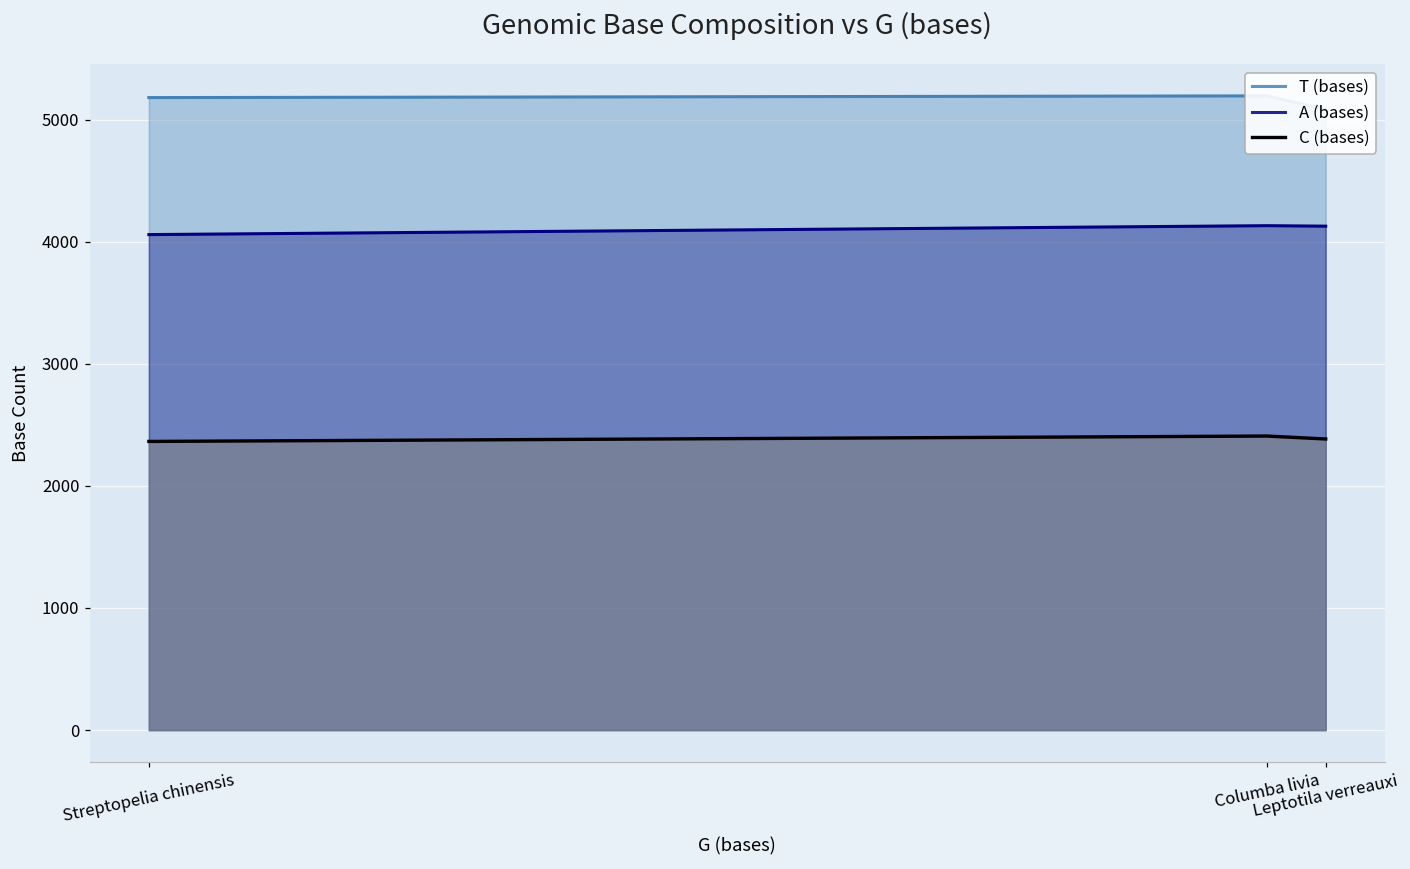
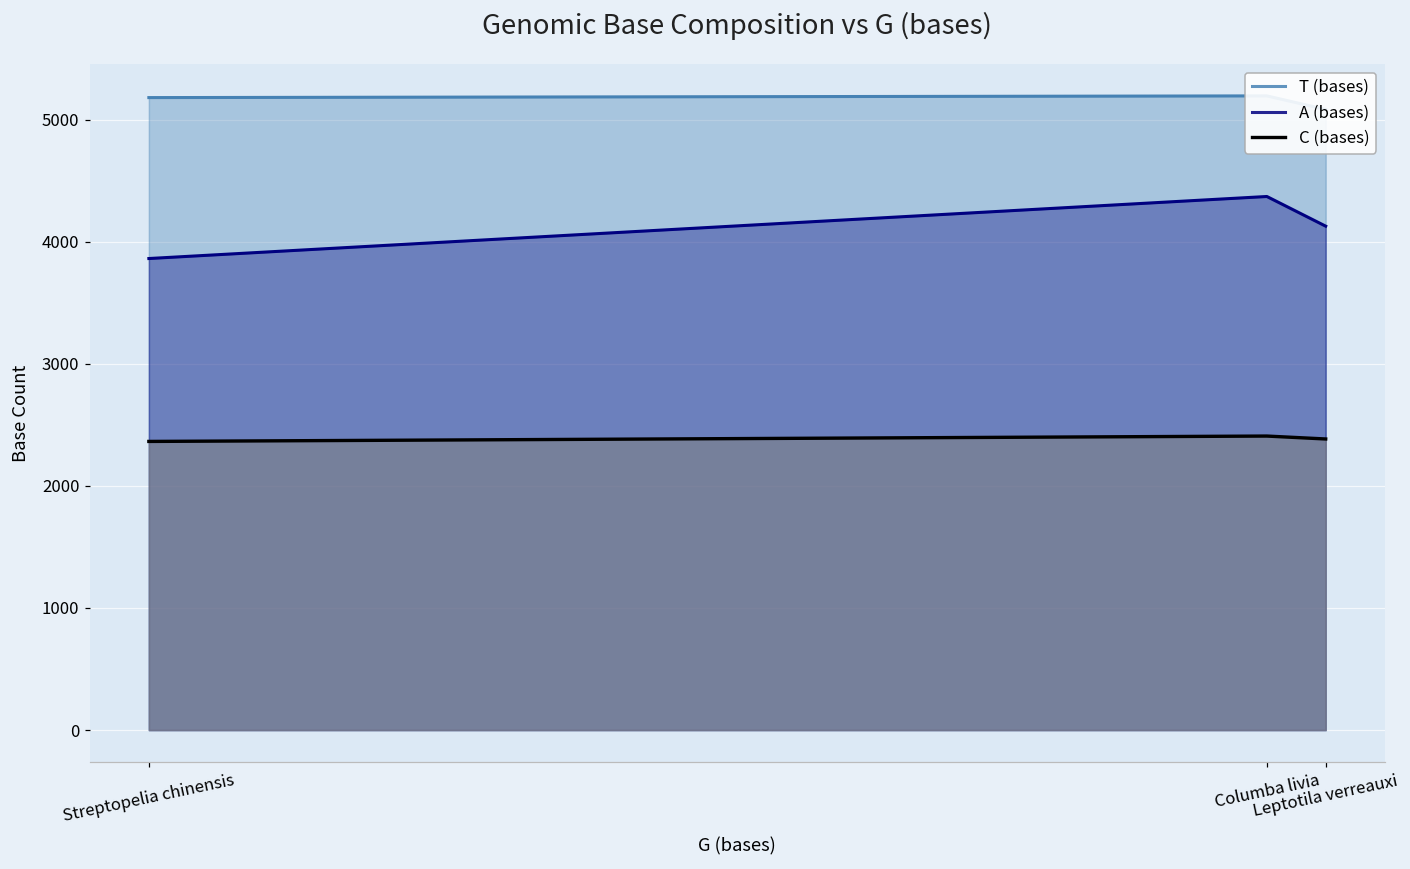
A (bases), Streptopelia chinensis: 4060 -> 3860
A (bases), Columba livia: 4130 -> 4370
